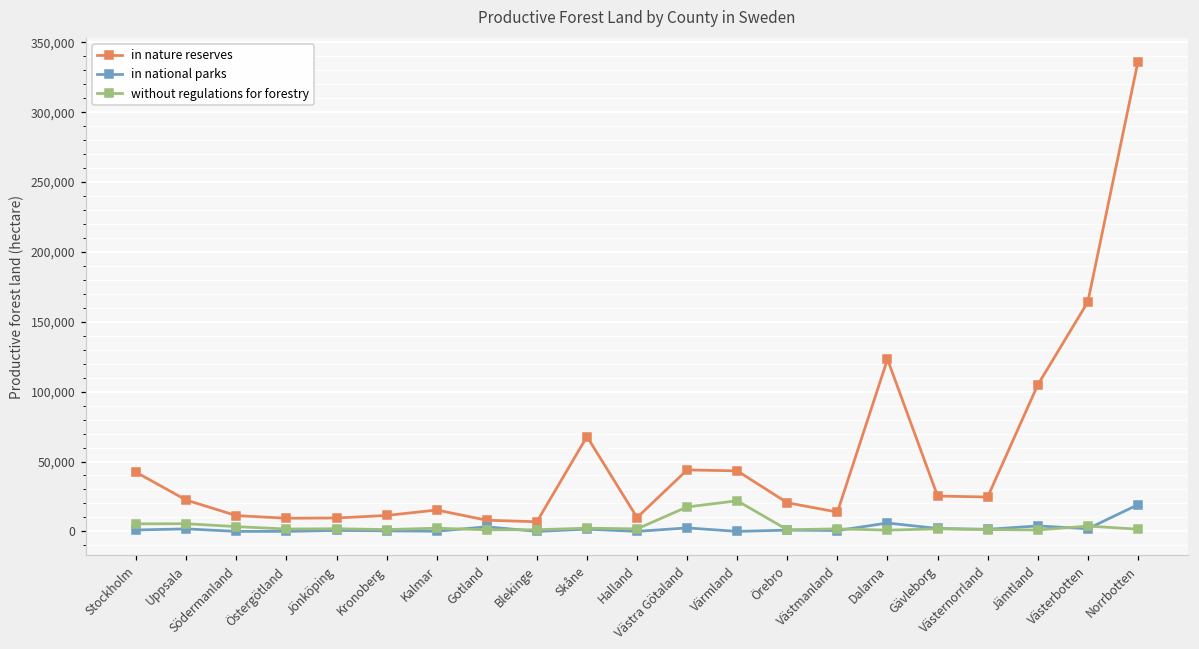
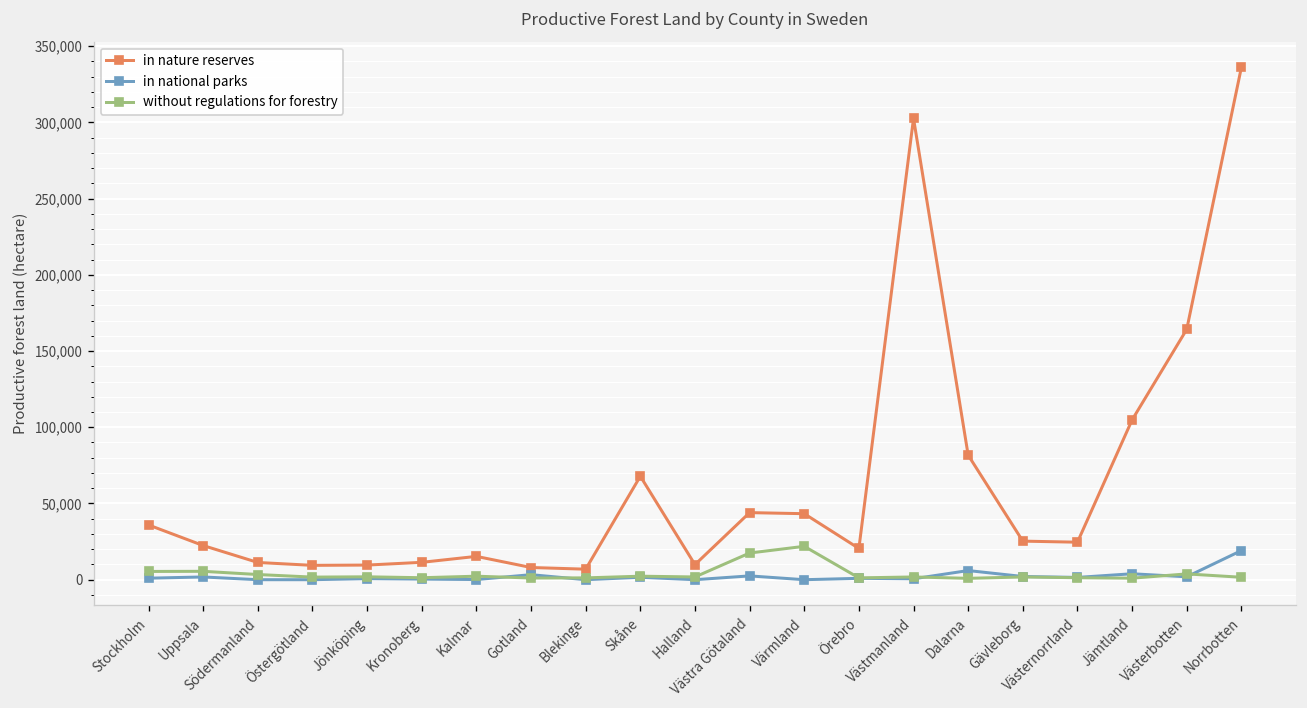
in nature reserves, Stockholm: 42,000 -> 36,000
in nature reserves, Västmanland: 14,000 -> 303,000
in nature reserves, Dalarna: 123,000 -> 82,000
